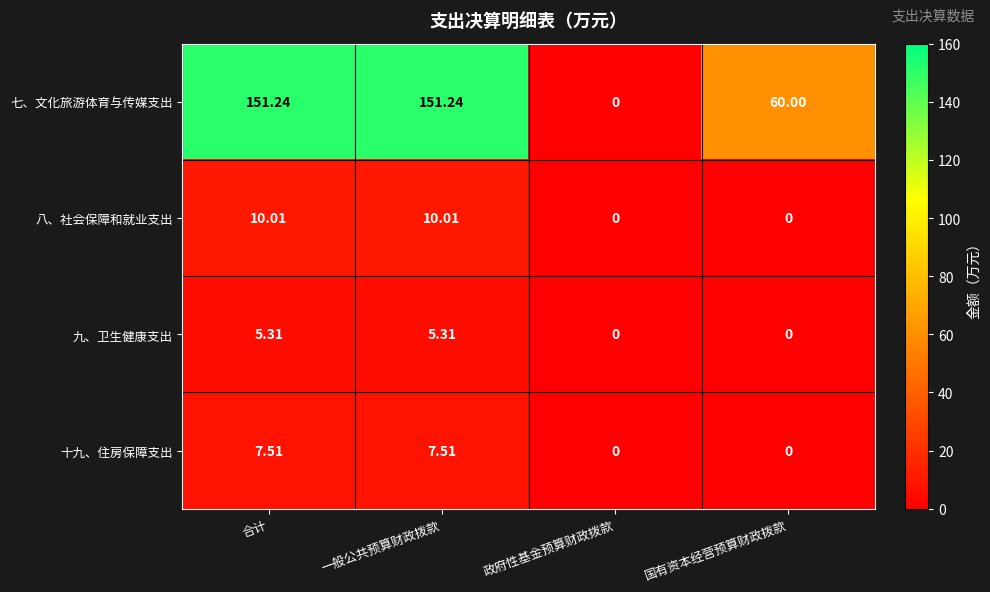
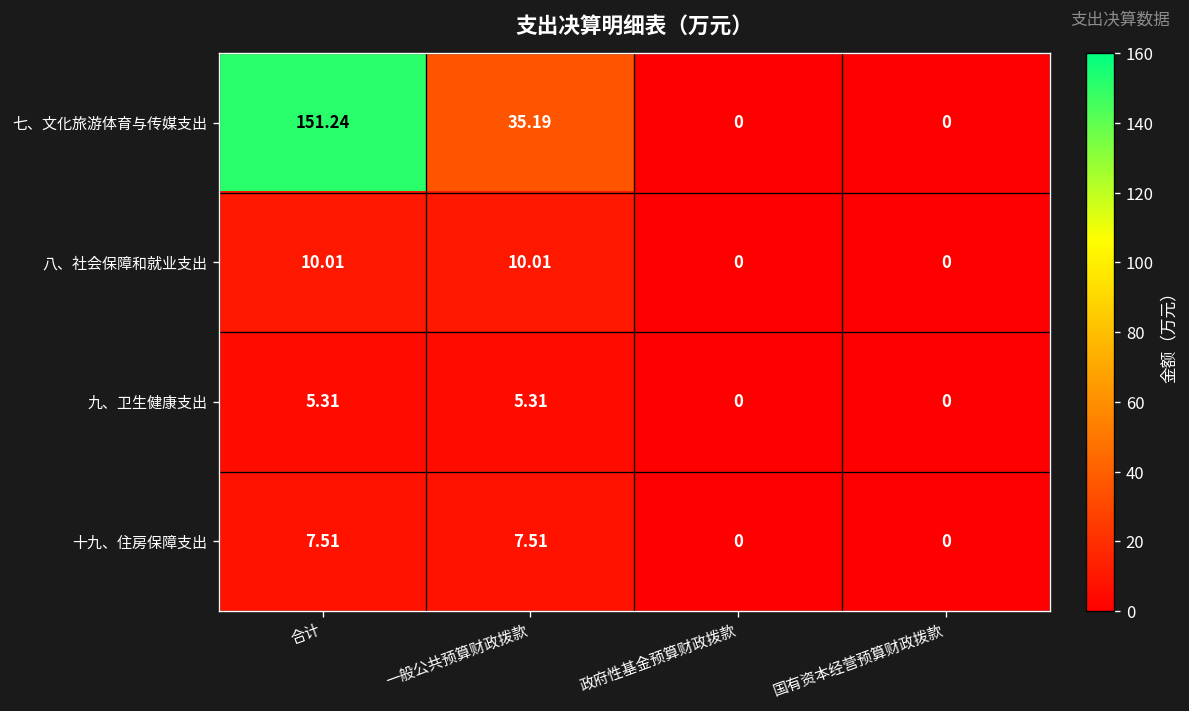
七、文化旅游体育与传媒支出, 一般公共预算财政拨款: 151.24 -> 35.19
七、文化旅游体育与传媒支出, 国有资本经营预算财政拨款: 60.00 -> 0
